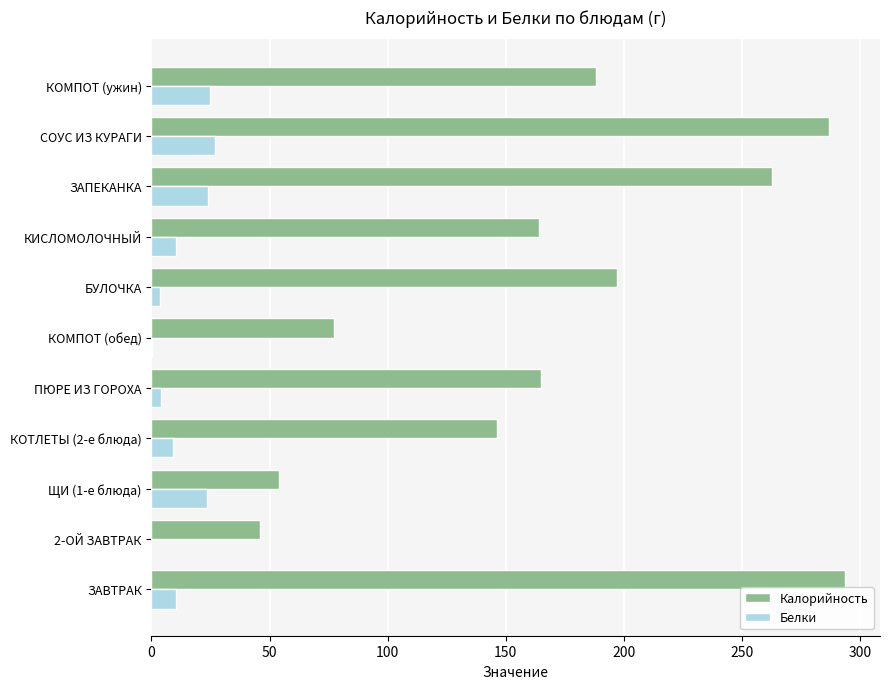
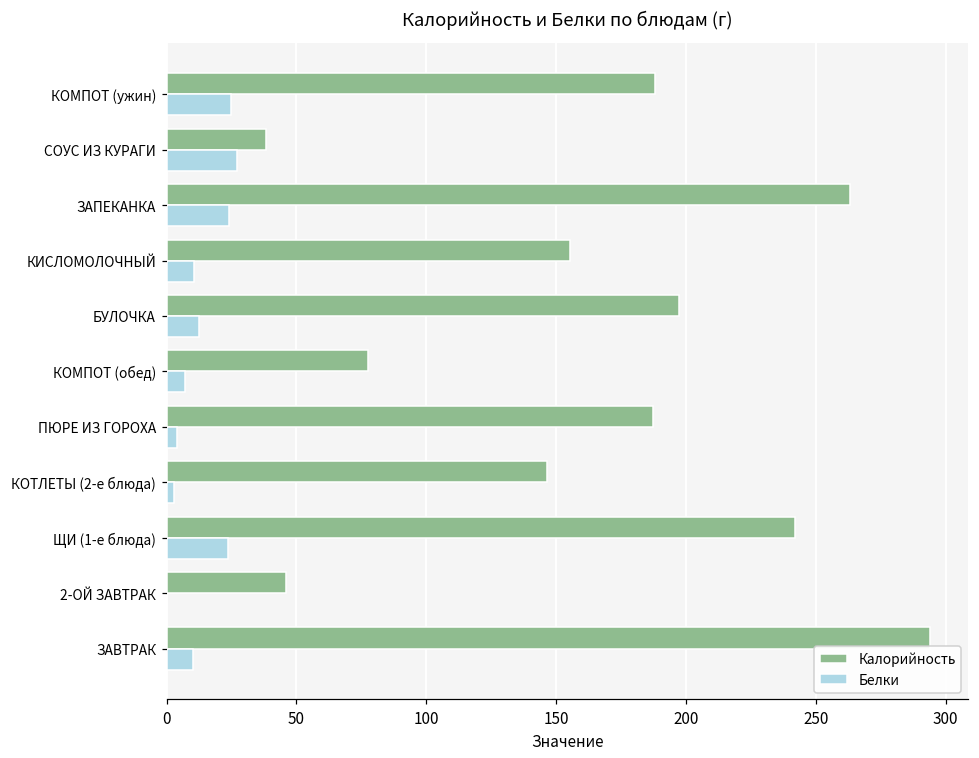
Калорийность, СОУС ИЗ КУРАГИ: 287 -> 38
Калорийность, КИСЛОМОЛОЧНЫЙ: 164 -> 155
Белки, БУЛОЧКА: 4 -> 12
Белки, КОМПОТ (обед): 0 -> 7
Калорийность, ПЮРЕ ИЗ ГОРОХА: 165 -> 187
Белки, КОТЛЕТЫ (2-е блюда): 9 -> 3
Калорийность, ЩИ (1-е блюда): 54 -> 242
